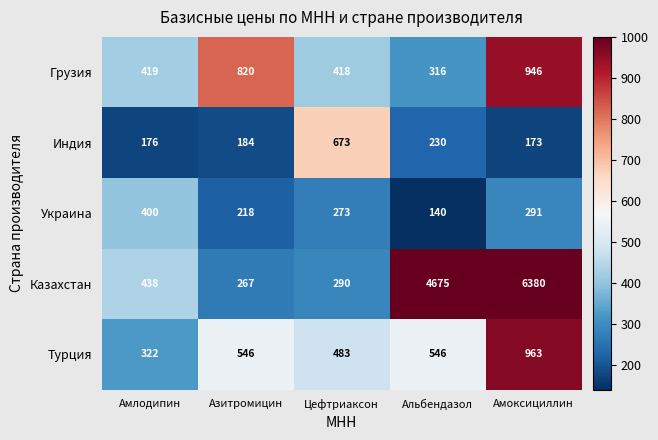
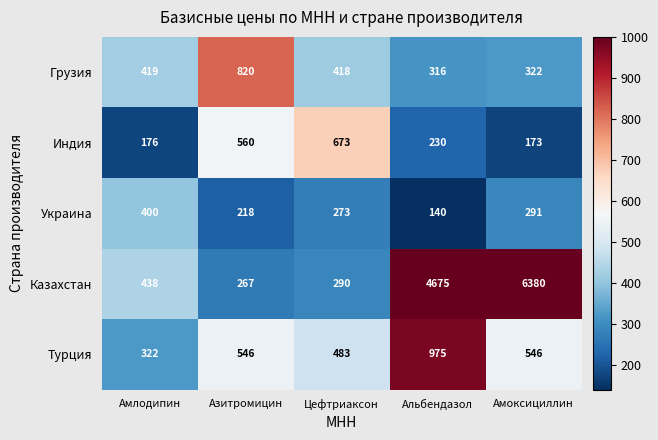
Грузия, Амоксициллин: 946 -> 322
Индия, Азитромицин: 184 -> 560
Турция, Альбендазол: 546 -> 975
Турция, Амоксициллин: 963 -> 546
